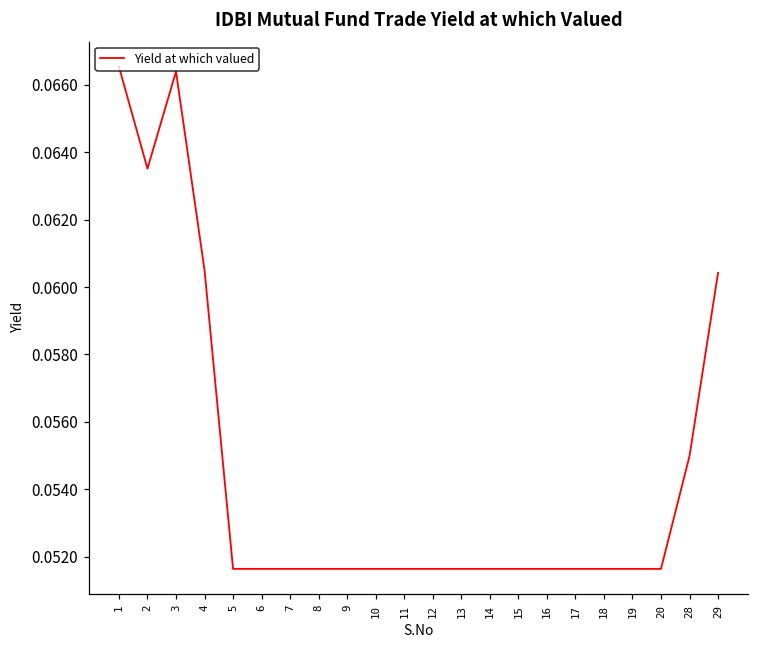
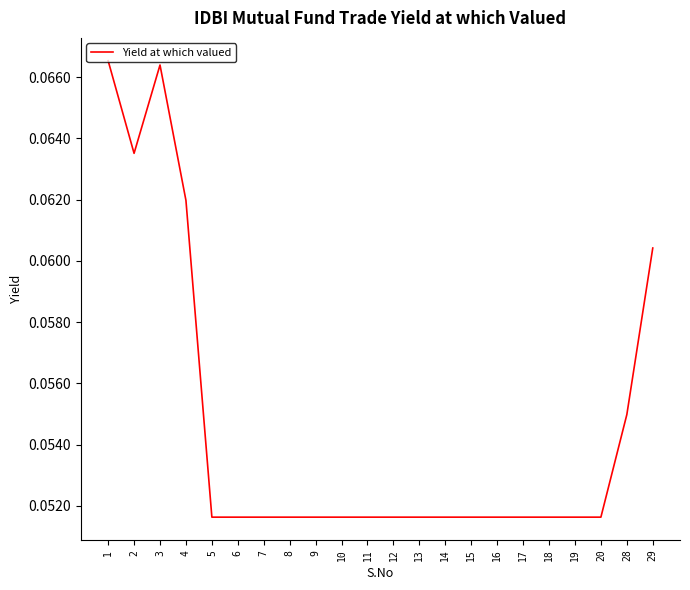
4: 0.0605 -> 0.0620
